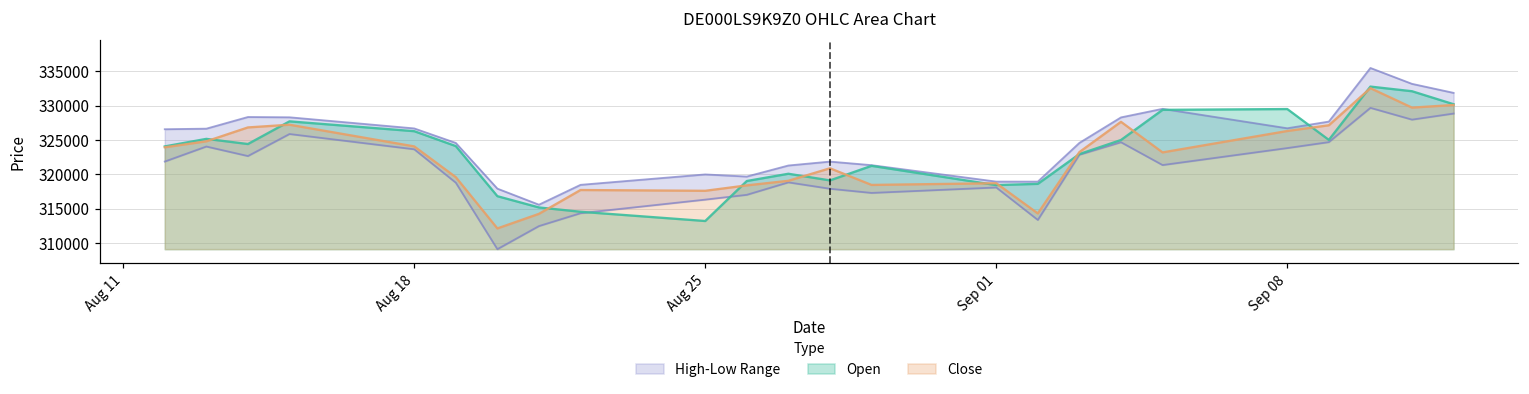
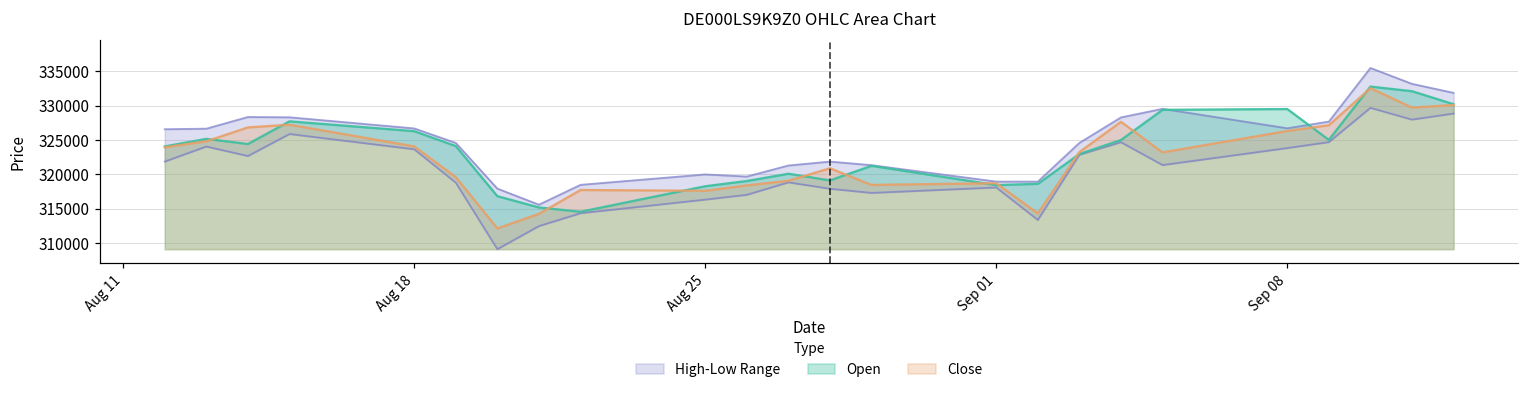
Open, Aug 25: 313000 -> 318000
